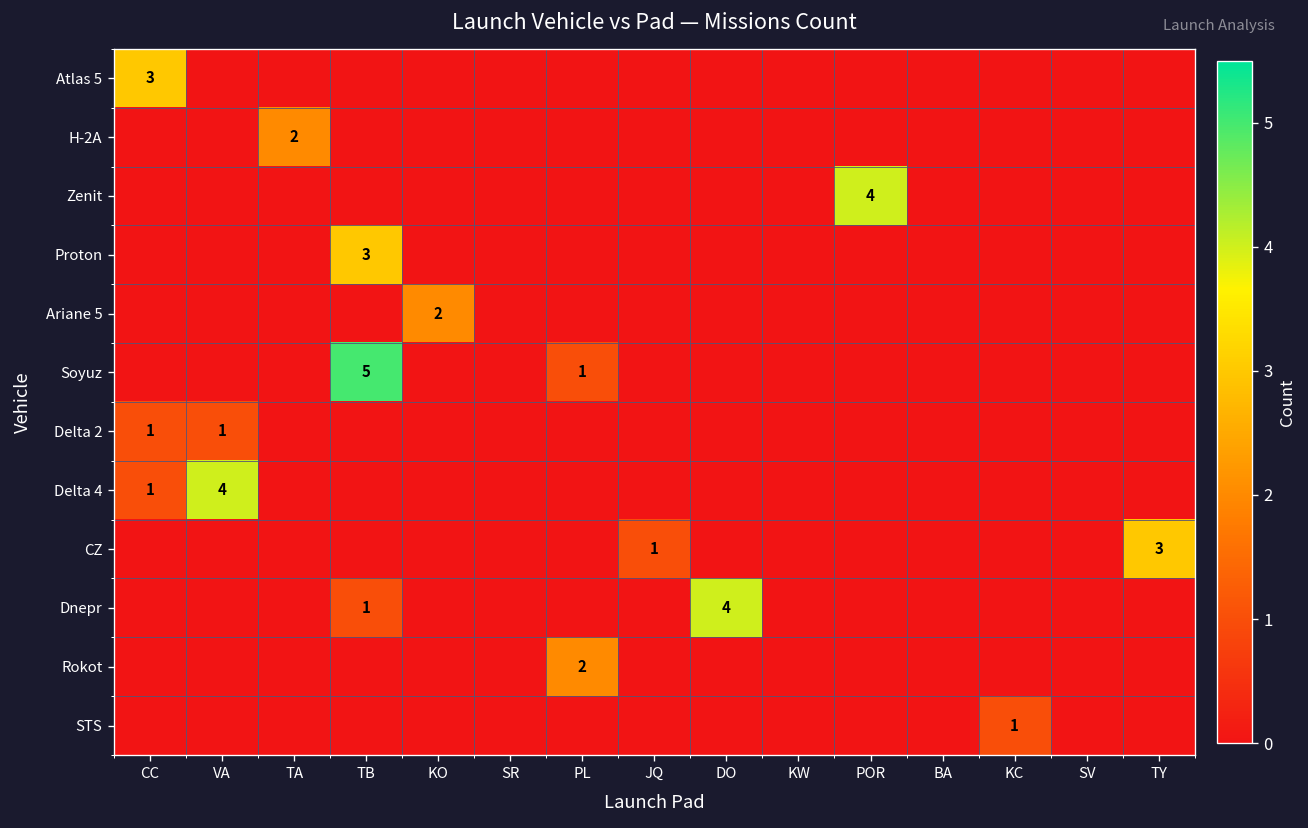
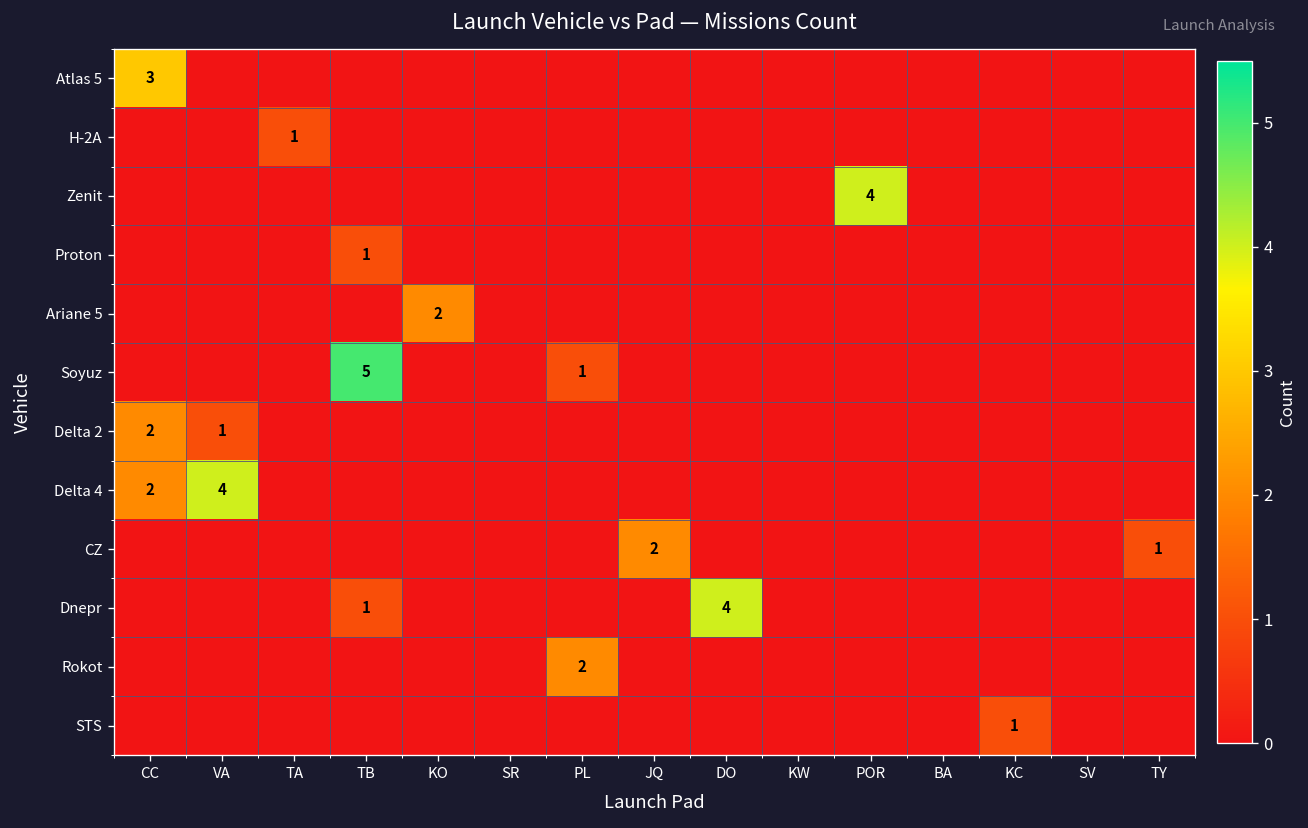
H-2A, TA: 2 -> 1
Proton, TB: 3 -> 1
Delta 2, CC: 1 -> 2
Delta 4, CC: 1 -> 2
CZ, JQ: 1 -> 2
CZ, TY: 3 -> 1
